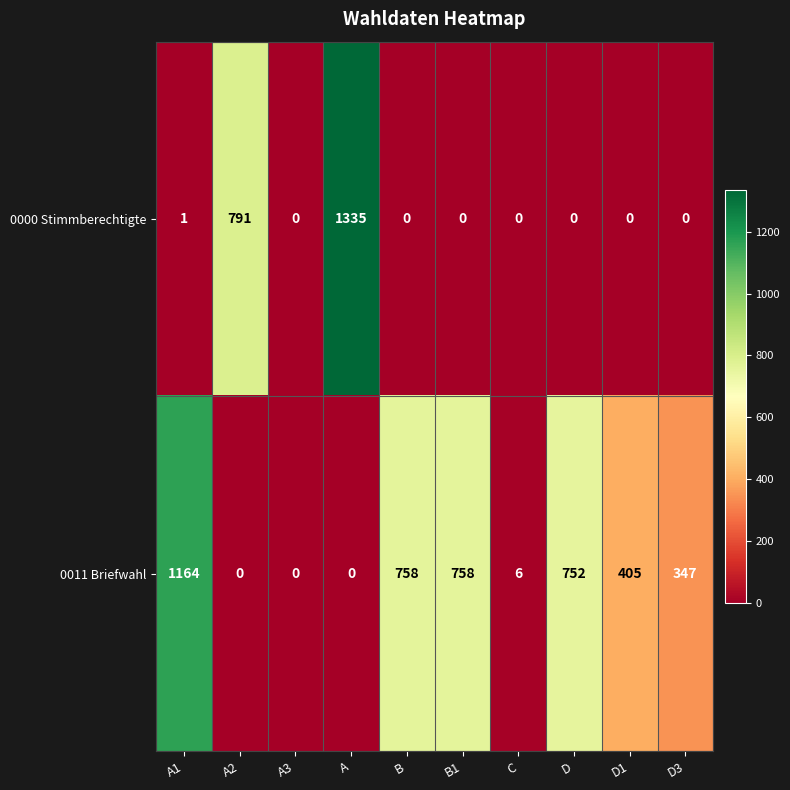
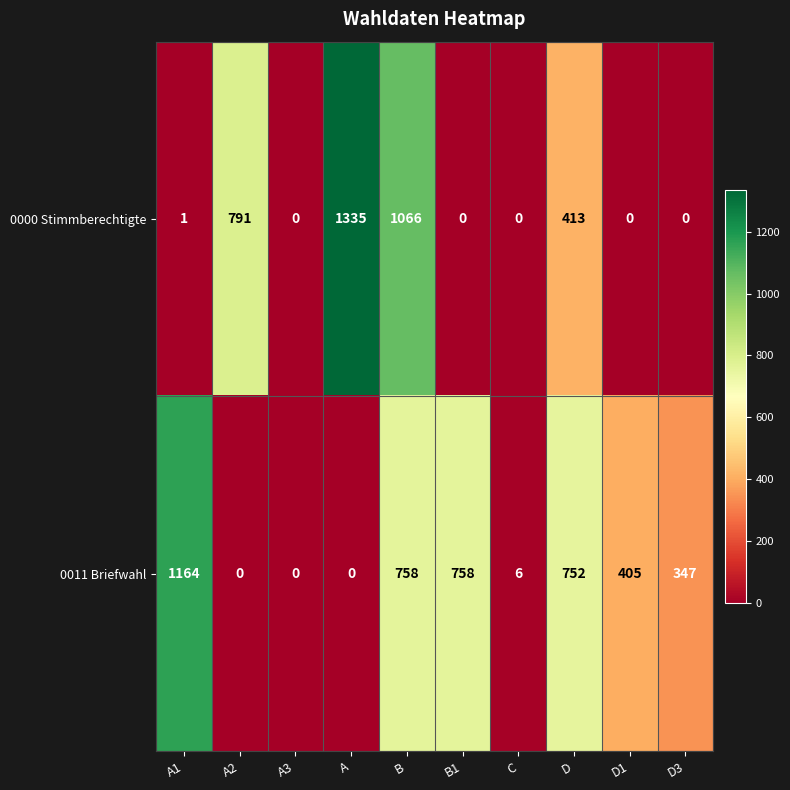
0000 Stimmberechtigte, B: 0 -> 1066
0000 Stimmberechtigte, D: 0 -> 413
